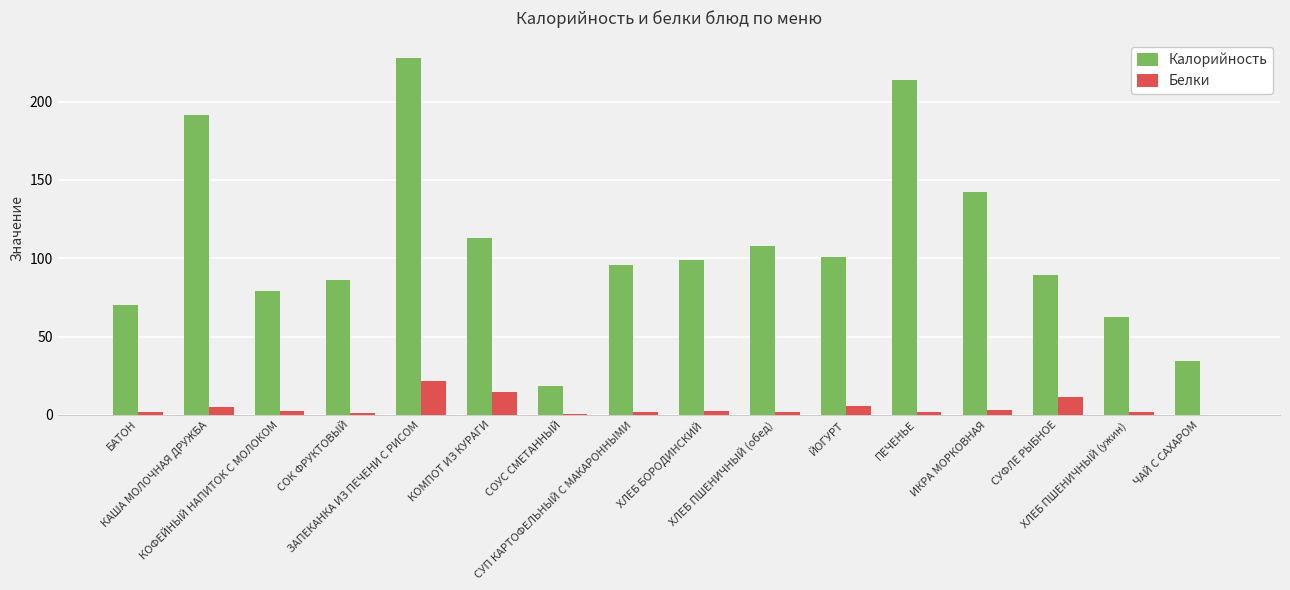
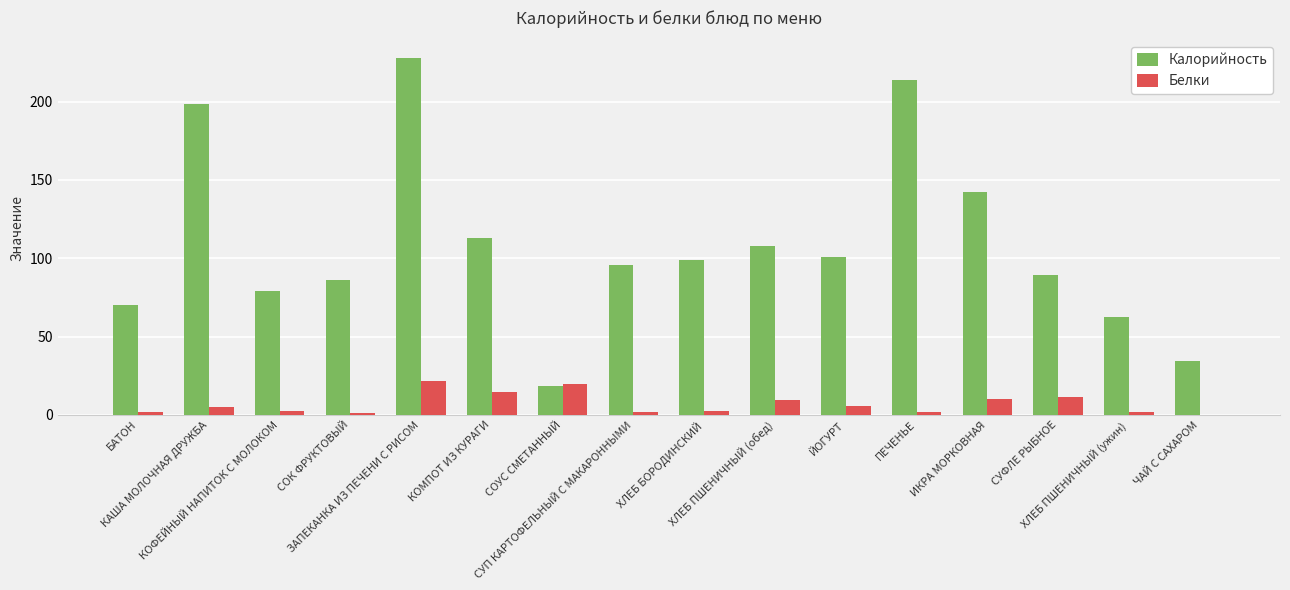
Калорийность, КАША МОЛОЧНАЯ ДРУЖБА: 192 -> 198
Белки, СОУС СМЕТАННЫЙ: 0 -> 20
Белки, ХЛЕБ ПШЕНИЧНЫЙ (обед): 2 -> 10
Белки, ИКРА МОРКОВНАЯ: 3 -> 10
